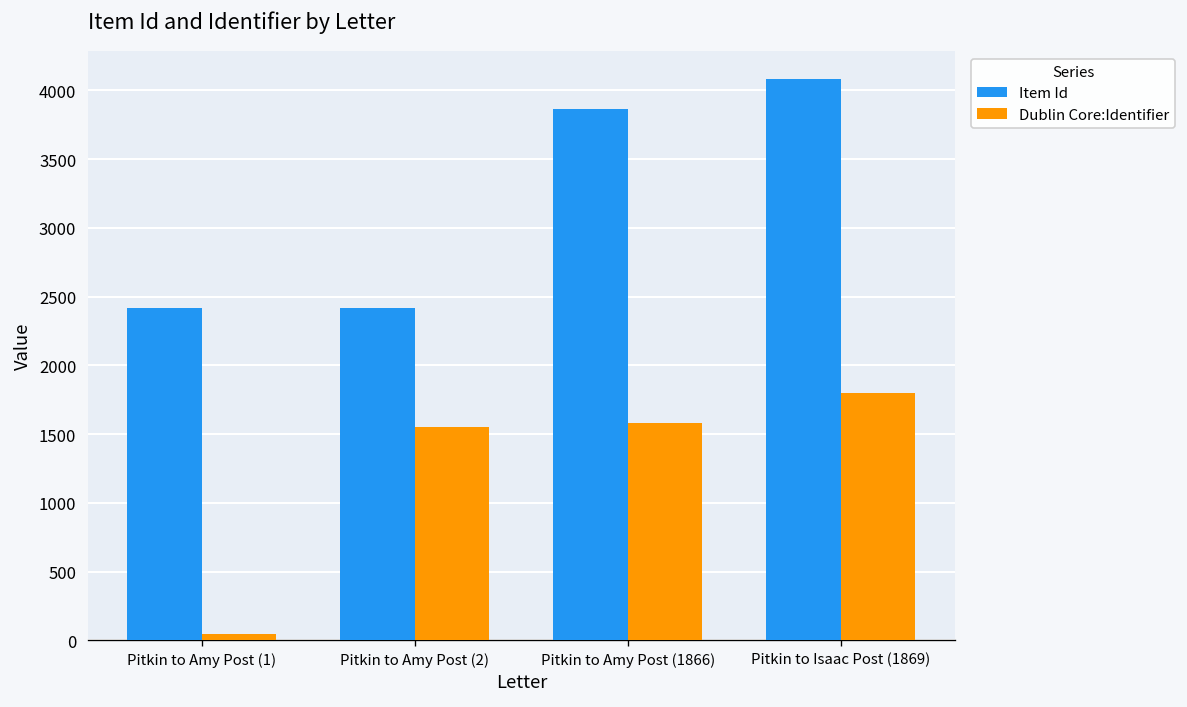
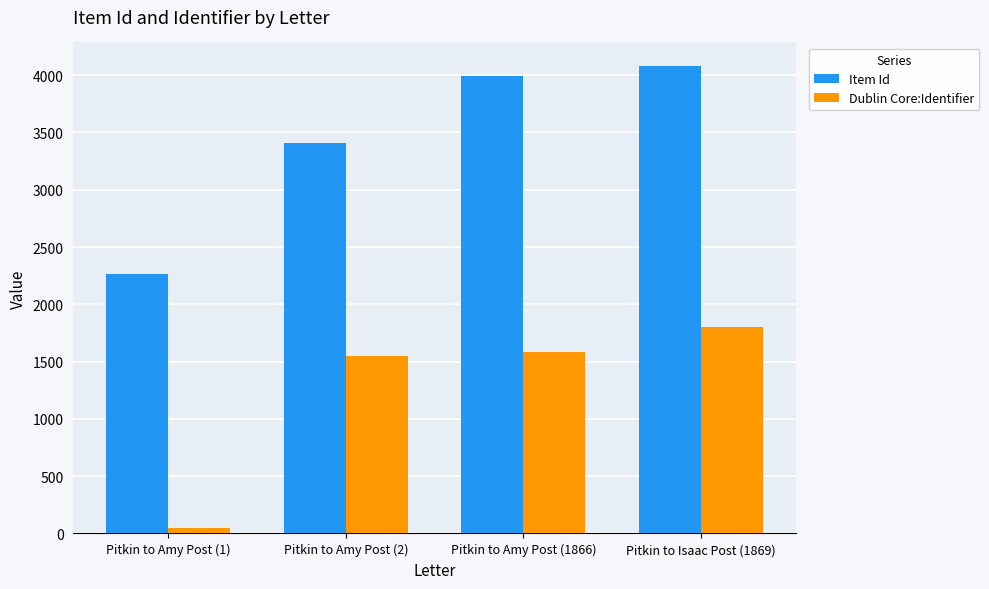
Item Id, Pitkin to Amy Post (1): 2420 -> 2260
Item Id, Pitkin to Amy Post (2): 2420 -> 3410
Item Id, Pitkin to Amy Post (1866): 3870 -> 3990
